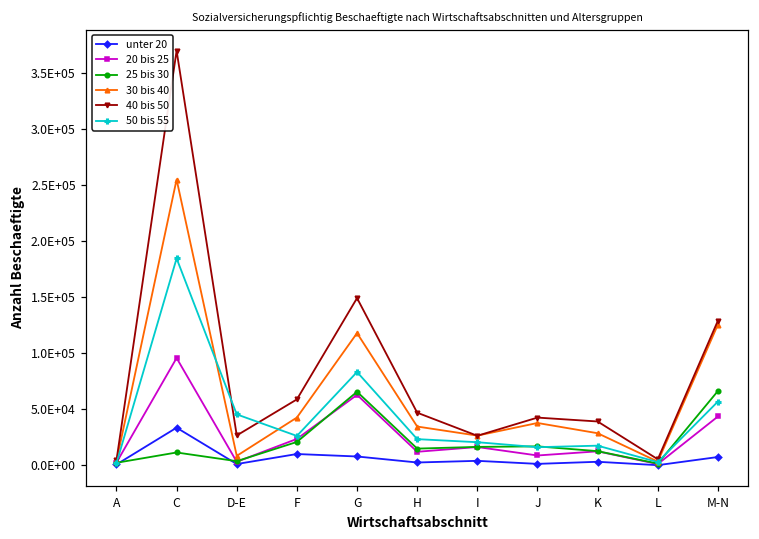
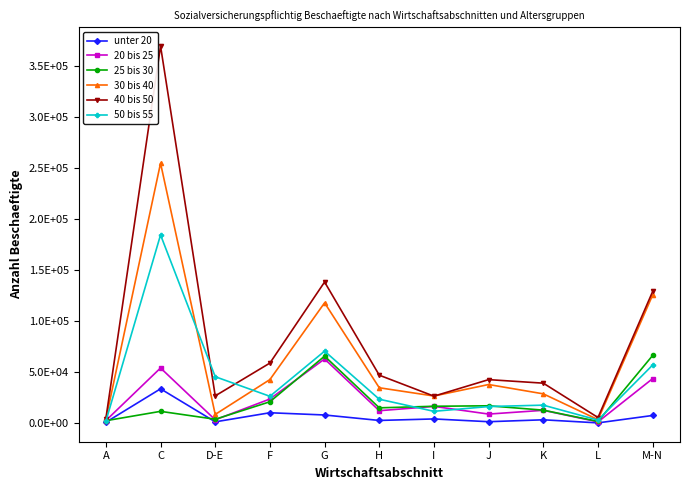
20 bis 25, C: 96000 -> 54000
40 bis 50, G: 149000 -> 138000
50 bis 55, G: 83000 -> 71000
50 bis 55, I: 21000 -> 12000
